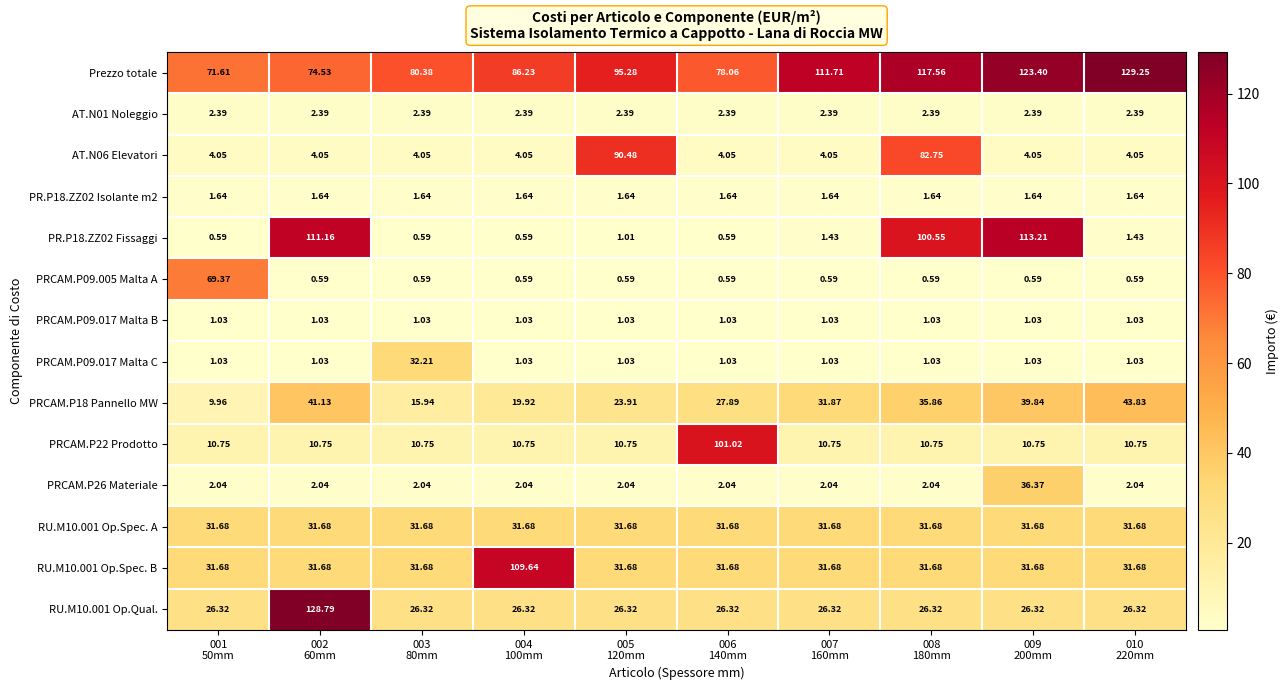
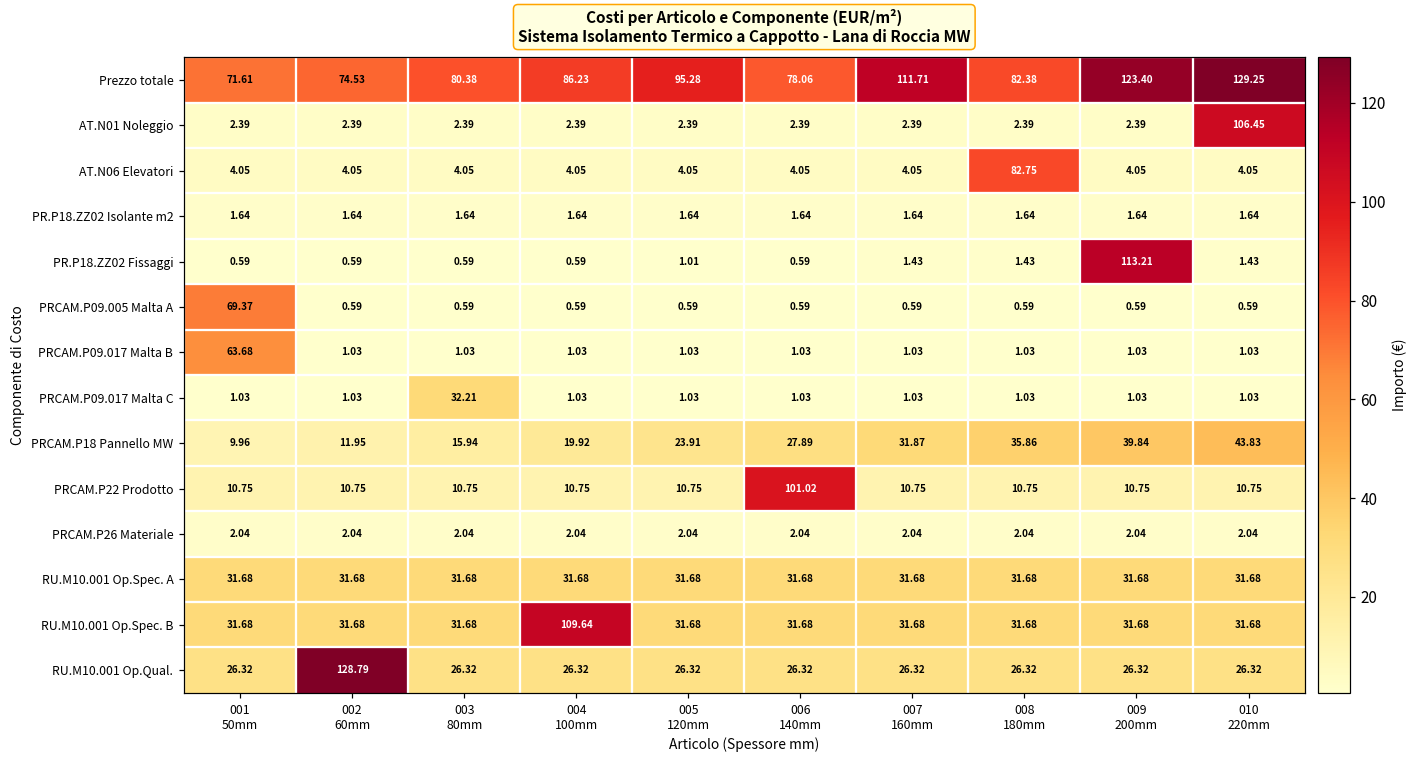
Prezzo totale, 008 180mm: 117.56 -> 82.38
AT.N01 Noleggio, 010 220mm: 2.39 -> 106.45
AT.N06 Elevatori, 005 120mm: 90.48 -> 4.05
PR.P18.ZZ02 Fissaggi, 002 60mm: 111.16 -> 0.59
PR.P18.ZZ02 Fissaggi, 008 180mm: 100.55 -> 1.43
PRCAM.P09.017 Malta B, 001 50mm: 1.03 -> 63.68
PRCAM.P18 Pannello MW, 002 60mm: 41.13 -> 11.95
PRCAM.P26 Materiale, 009 200mm: 36.37 -> 2.04
